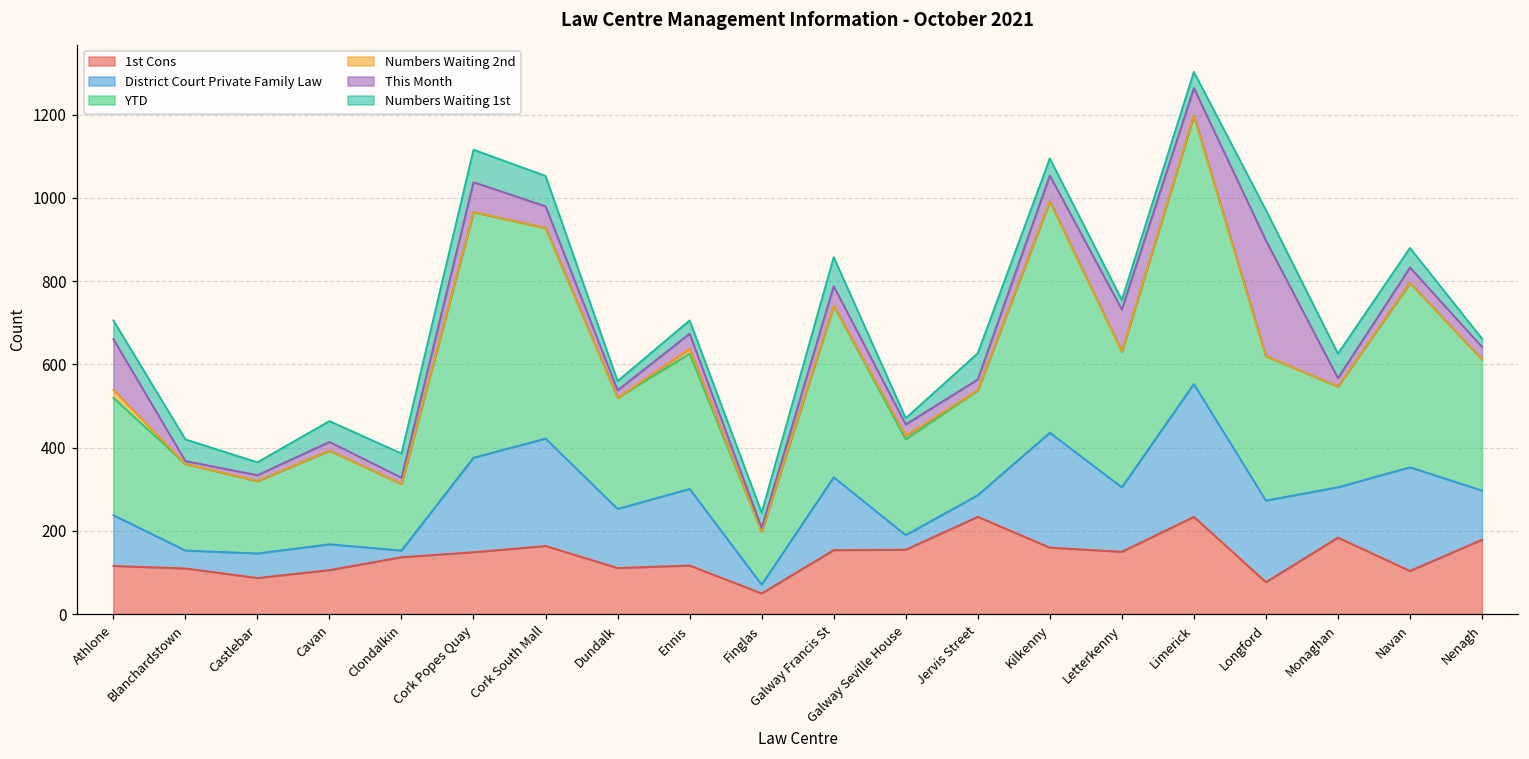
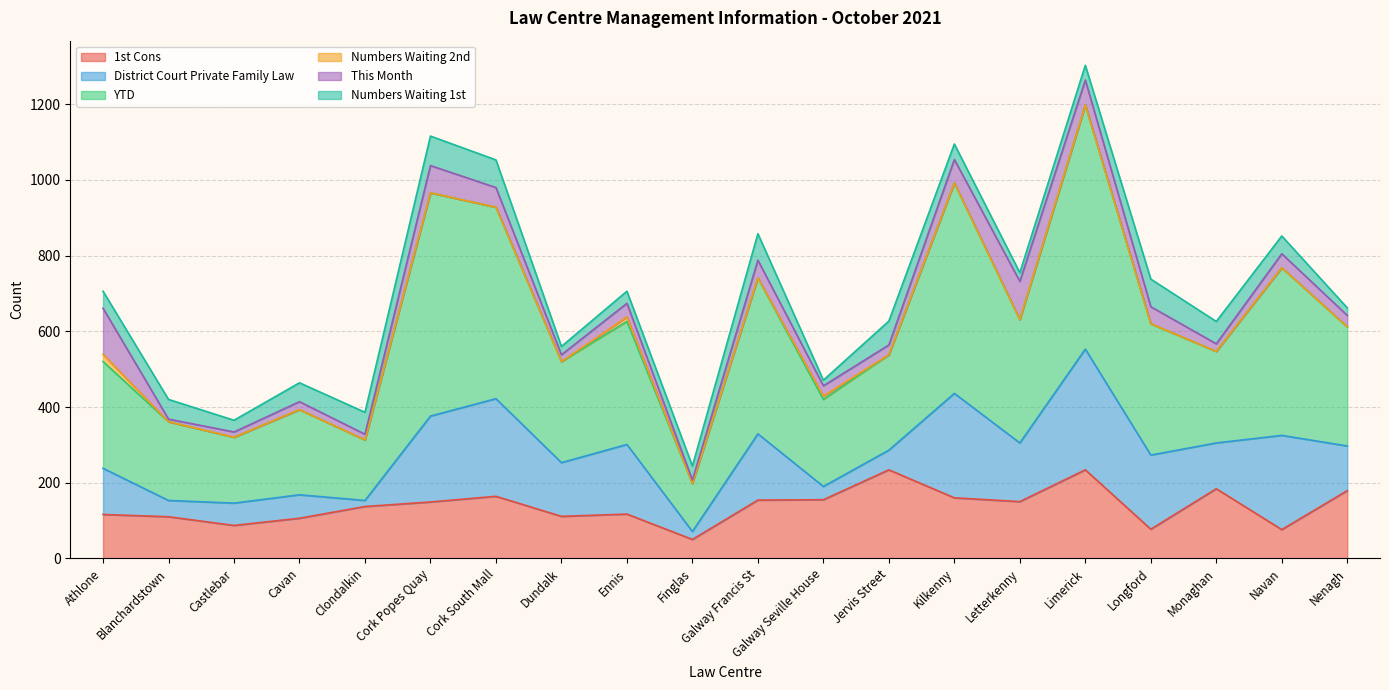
This Month, Longford: 280 -> 50
1st Cons, Navan: 100 -> 80
